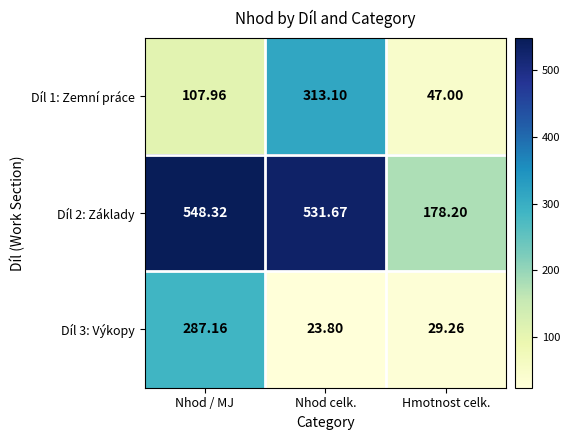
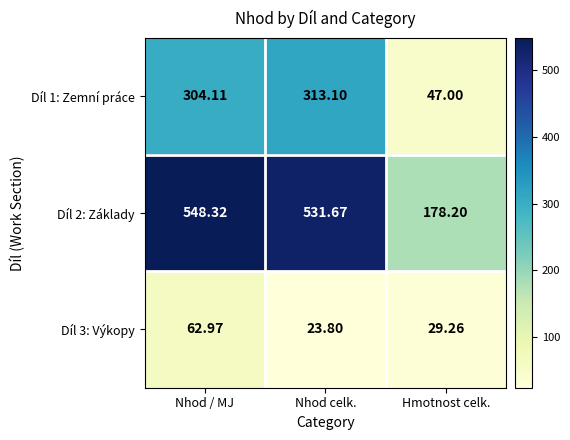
Díl 1: Zemní práce, Nhod / MJ: 107.96 -> 304.11
Díl 3: Výkopy, Nhod / MJ: 287.16 -> 62.97
